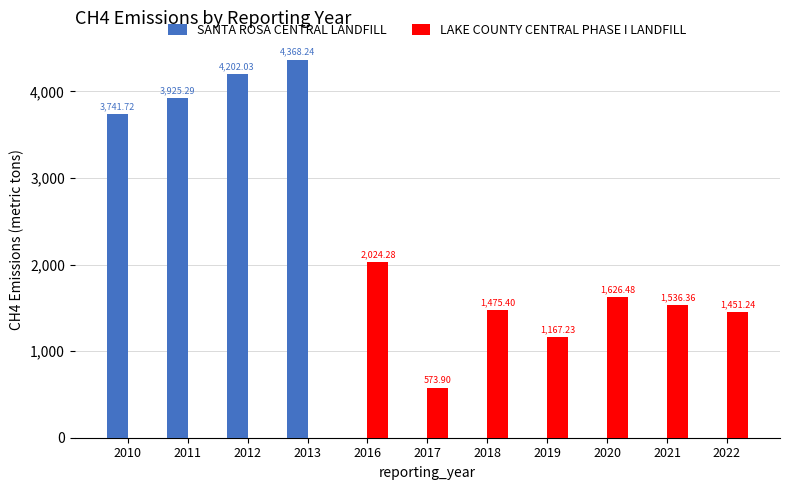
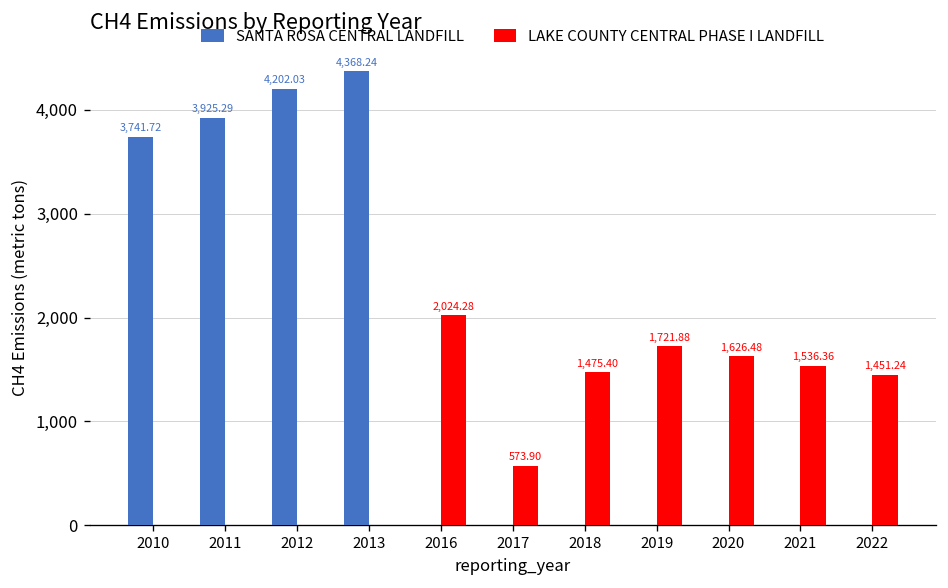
LAKE COUNTY CENTRAL PHASE I LANDFILL, 2019: 1,167.23 -> 1,721.88
